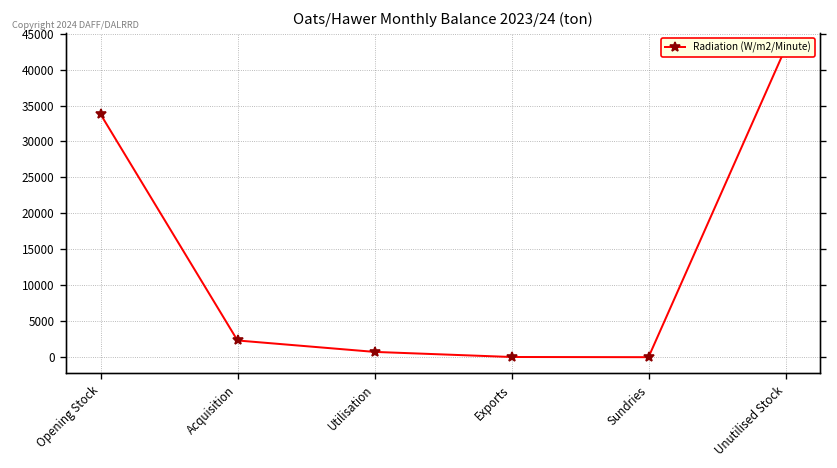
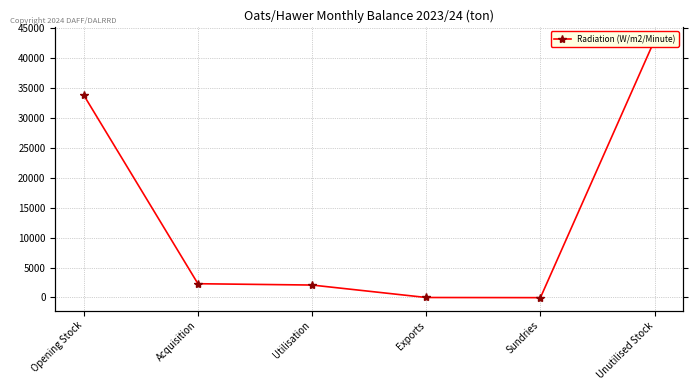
Utilisation: 1000 -> 2000
